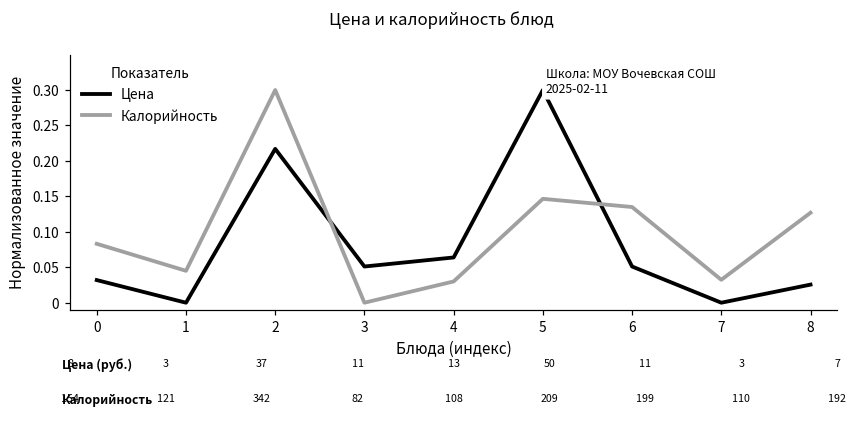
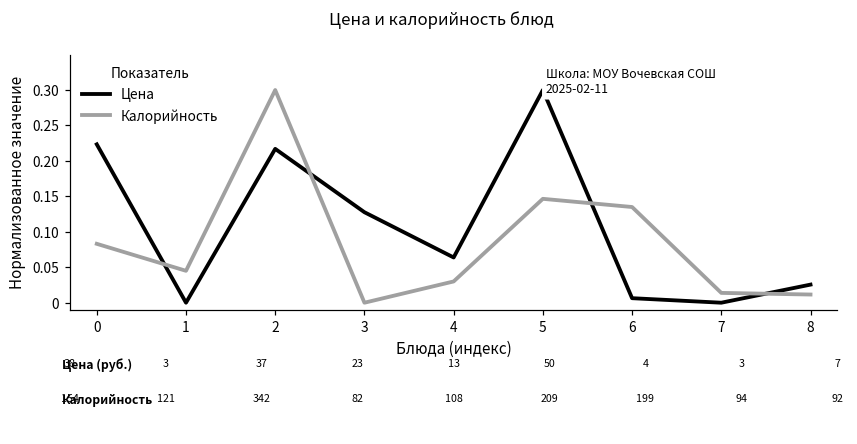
Цена, 0: 8 -> 38
Цена, 3: 11 -> 23
Цена, 6: 11 -> 4
Калорийность, 7: 110 -> 94
Калорийность, 8: 192 -> 92
